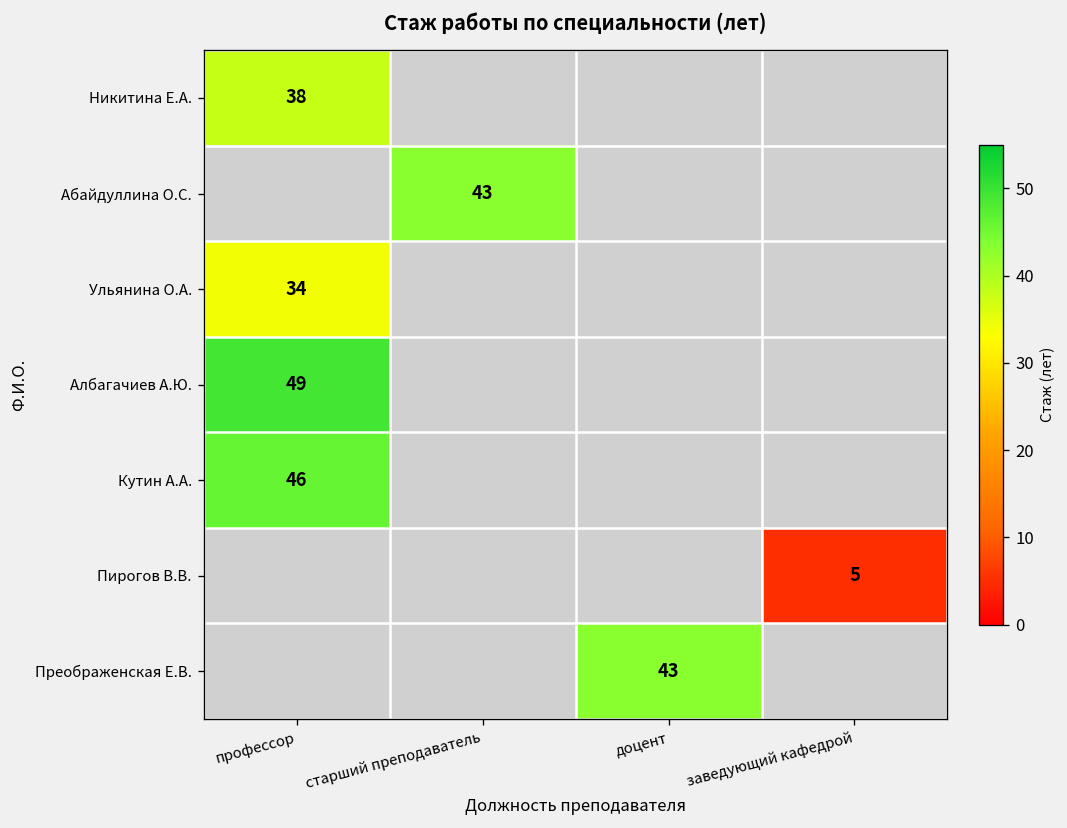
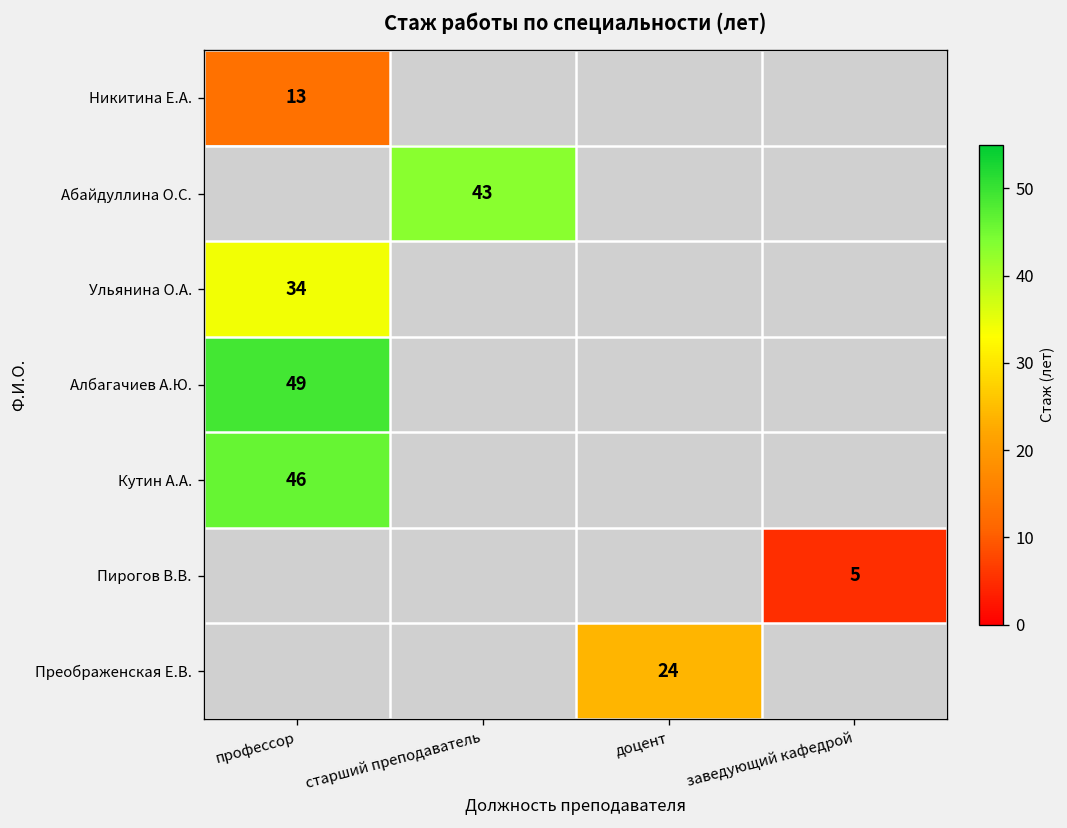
Никитина Е.А., профессор: 38 -> 13
Преображенская Е.В., доцент: 43 -> 24
